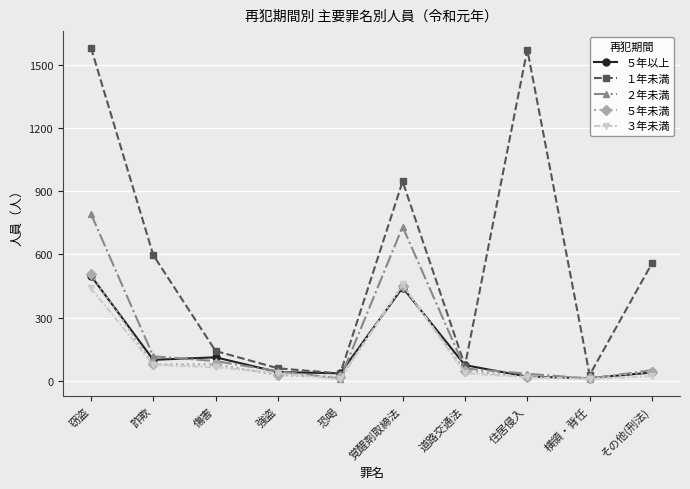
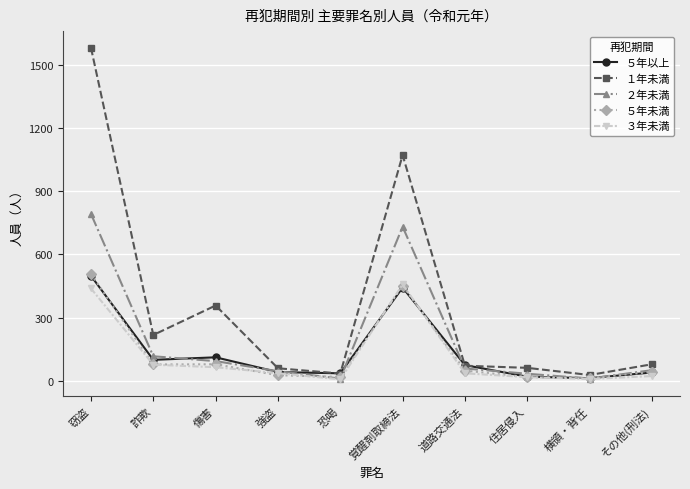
１年未満, 詐欺: 600 -> 220
１年未満, 傷害: 140 -> 360
１年未満, 覚醒剤取締法: 950 -> 1070
１年未満, 住居侵入: 1570 -> 60
１年未満, その他(刑法): 560 -> 80
